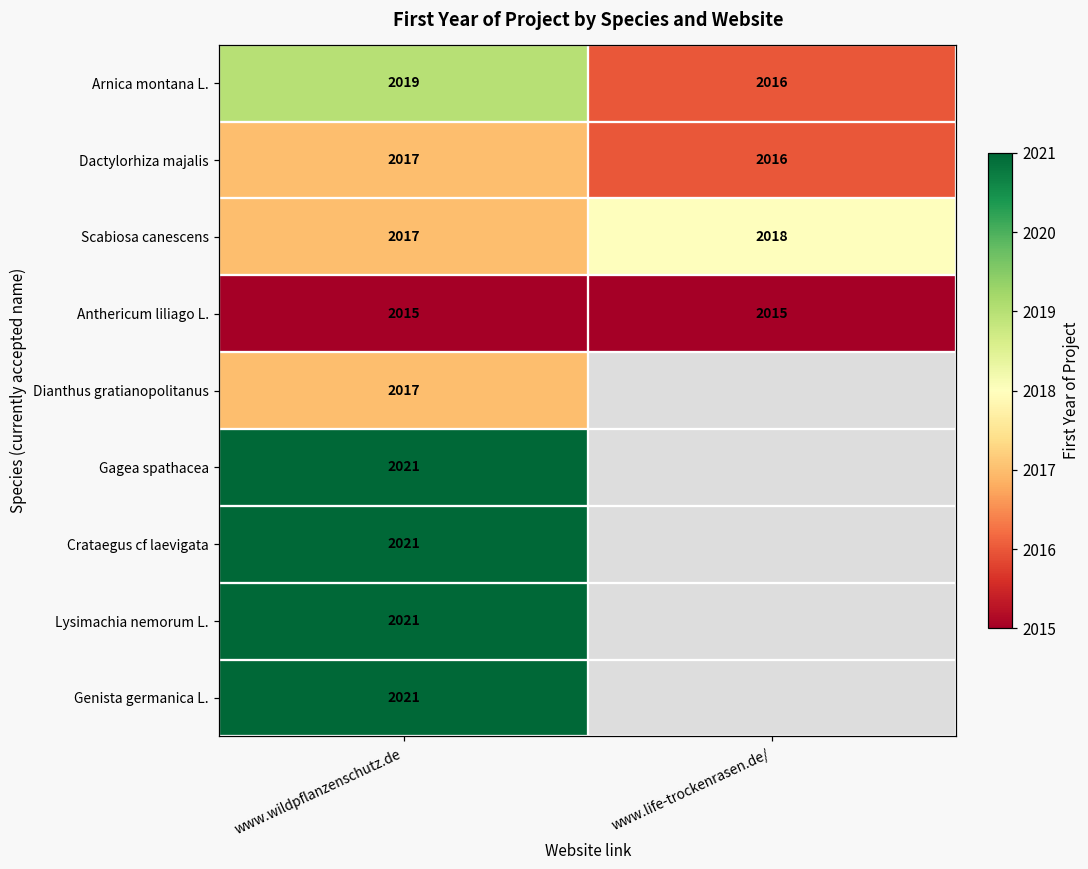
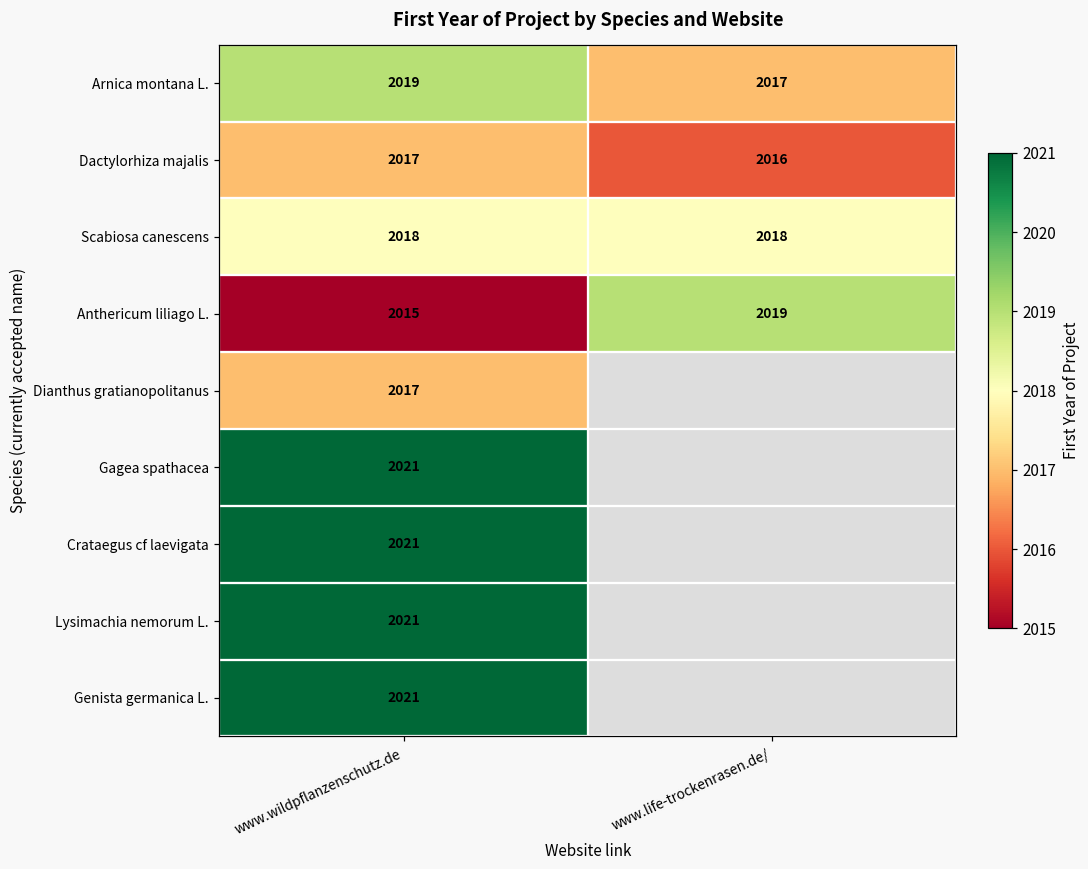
Arnica montana L., www.life-trockenrasen.de/: 2016 -> 2017
Scabiosa canescens, www.wildpflanzenschutz.de: 2017 -> 2018
Anthericum liliago L., www.life-trockenrasen.de/: 2015 -> 2019
